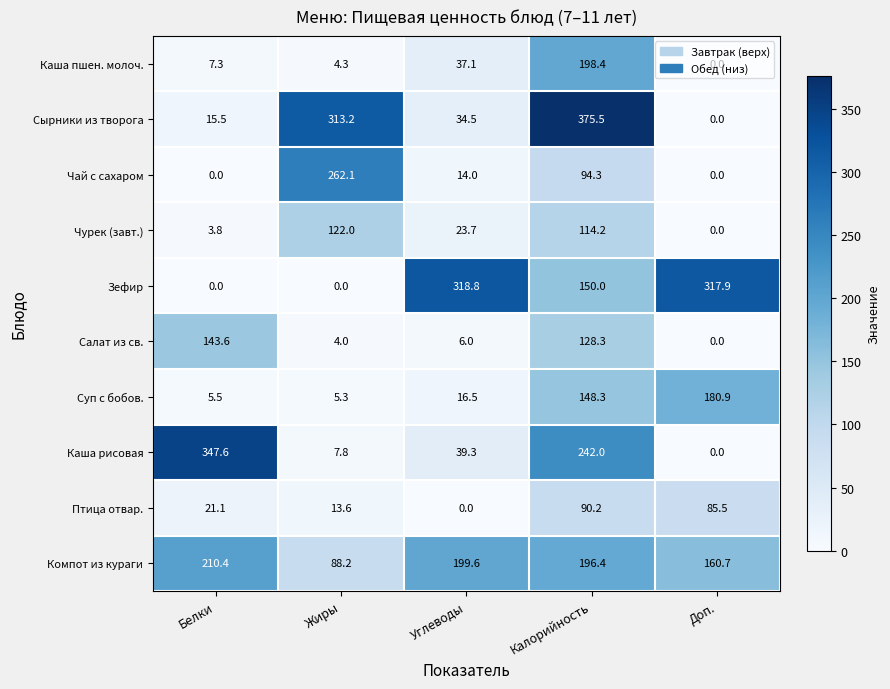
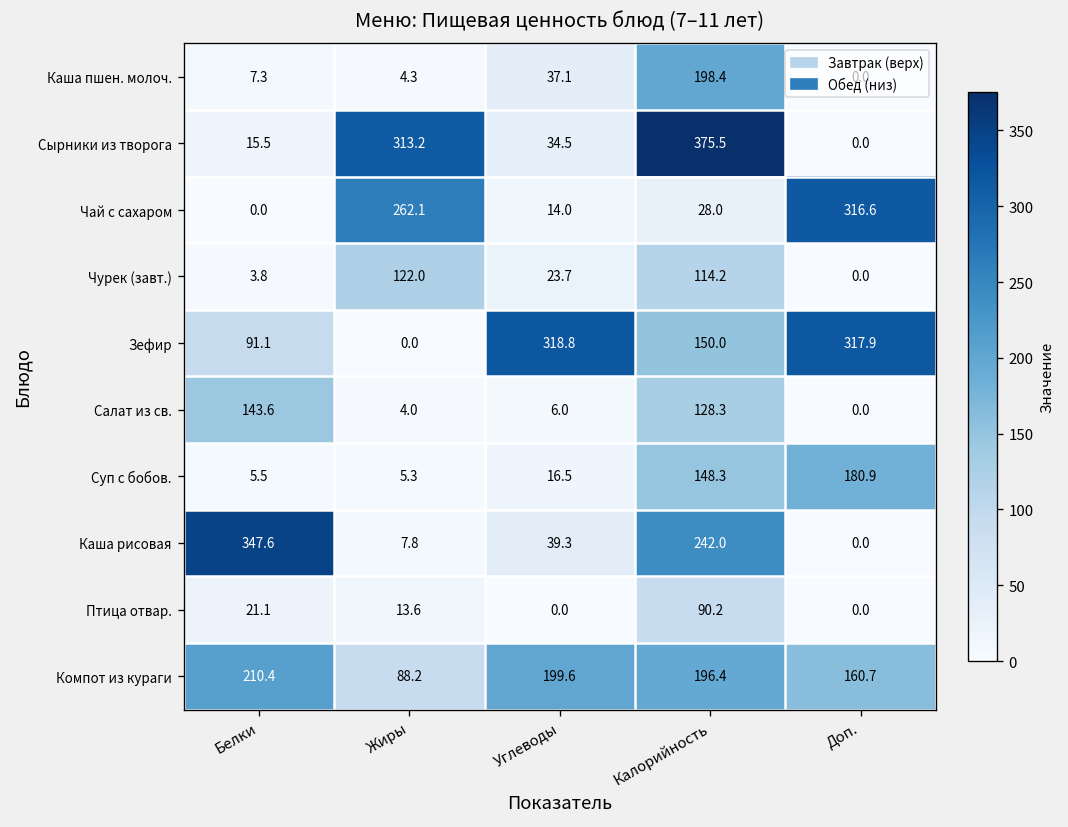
Чай с сахаром, Калорийность: 94.3 -> 28.0
Чай с сахаром, Доп.: 0.0 -> 316.6
Зефир, Белки: 0.0 -> 91.1
Птица отвар., Доп.: 85.5 -> 0.0
